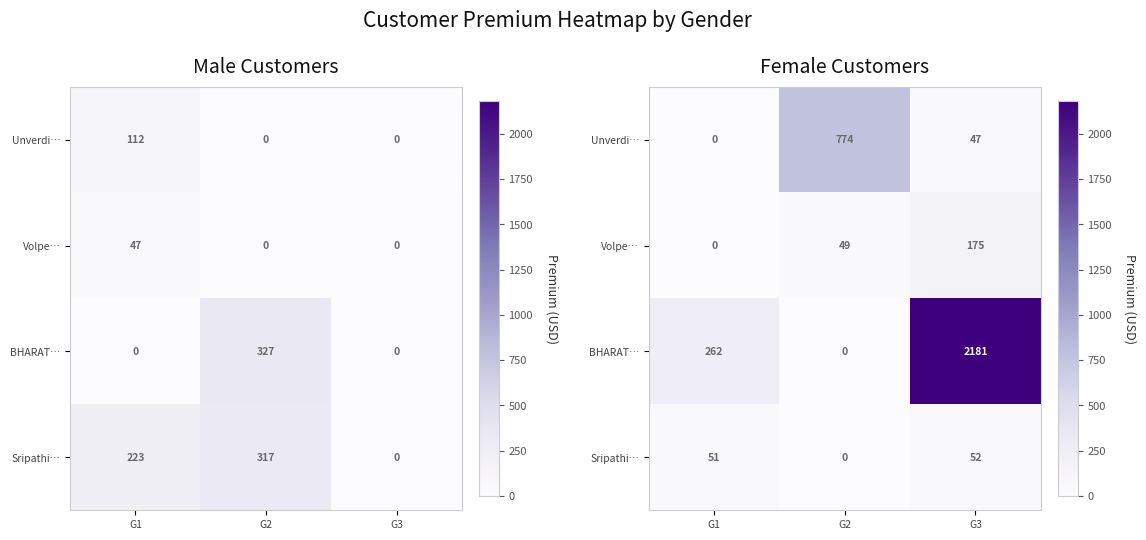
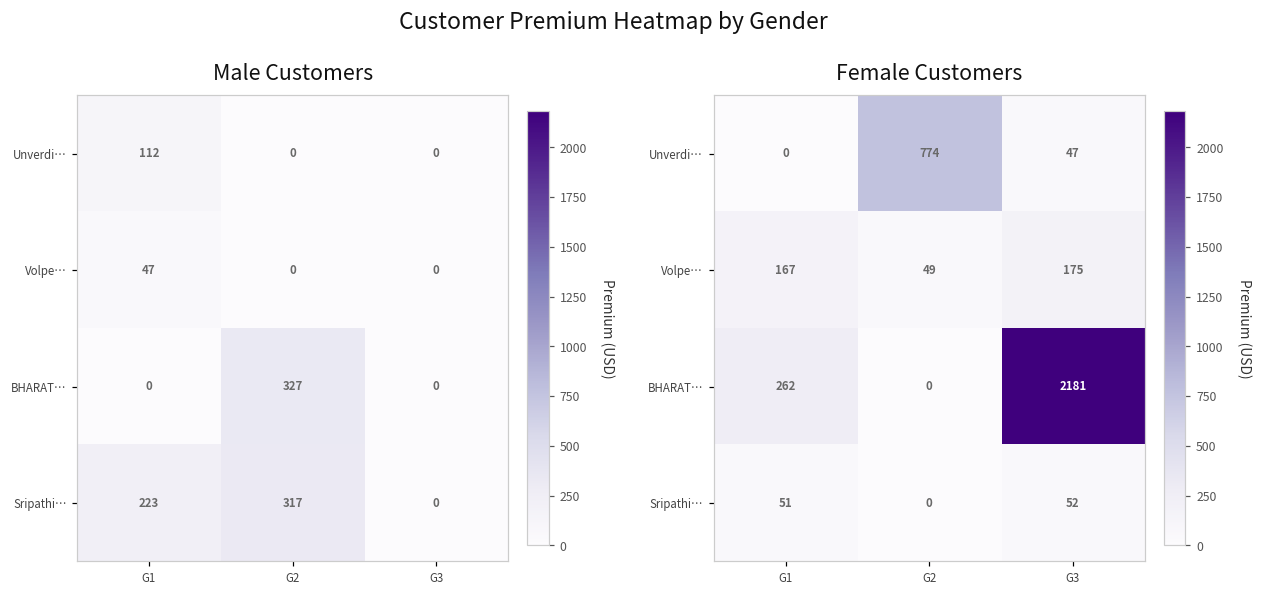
Female Customers, Volpe…, G1: 0 -> 167
